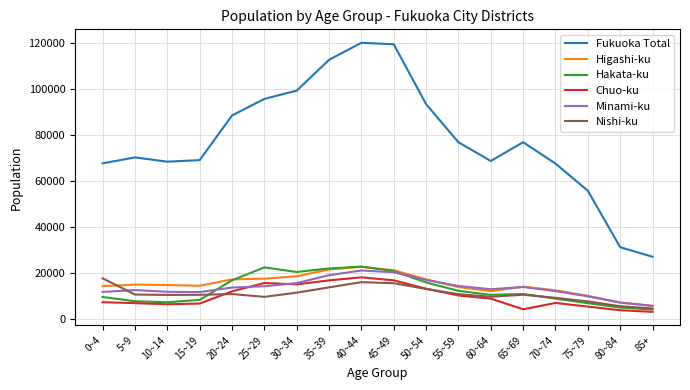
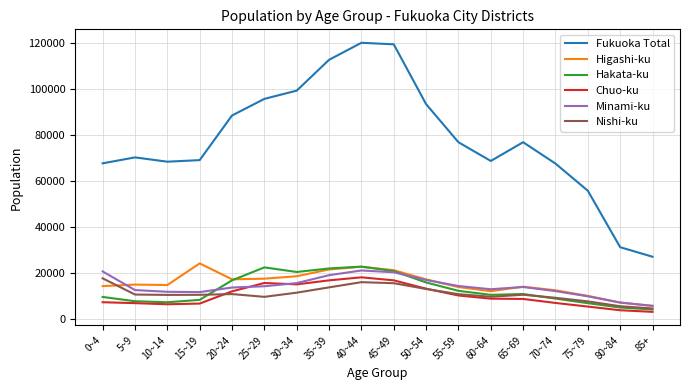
Minami-ku, 0~4: 12000 -> 21000
Higashi-ku, 15~19: 15000 -> 24000
Chuo-ku, 65~69: 4000 -> 9000
